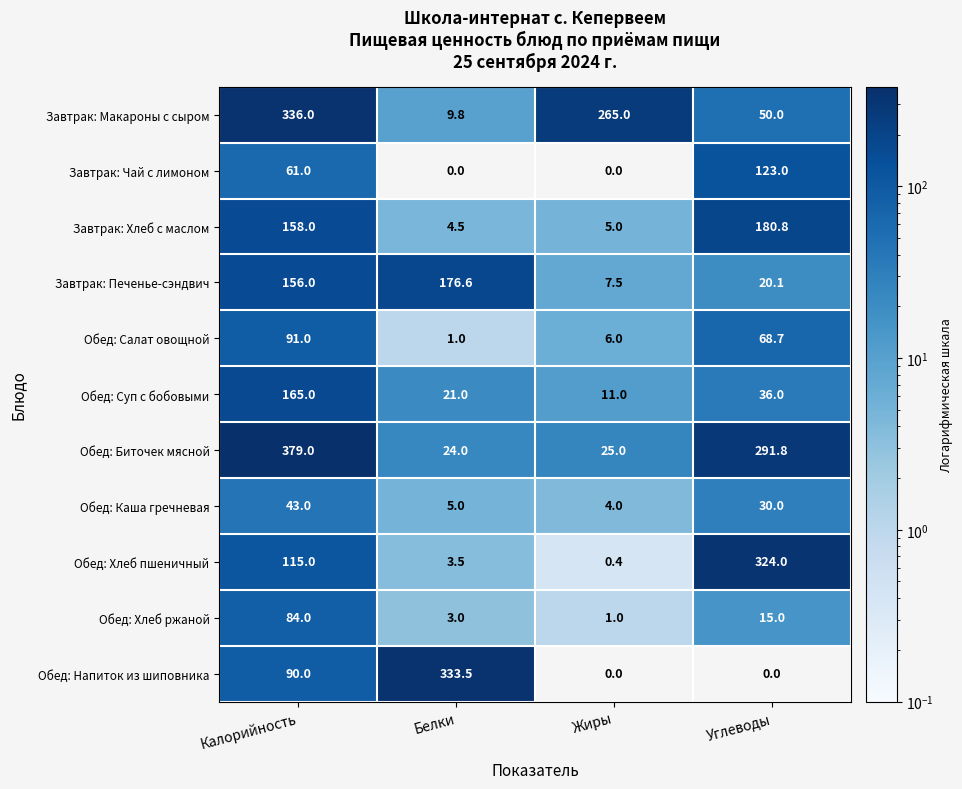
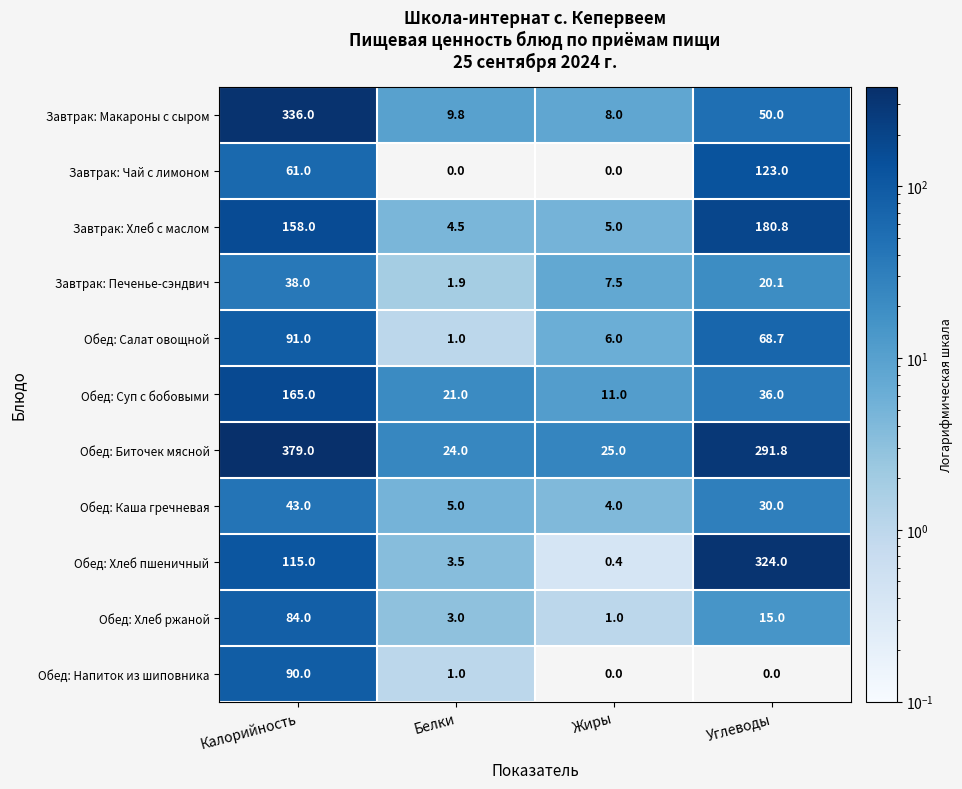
Завтрак: Макароны с сыром, Жиры: 265.0 -> 8.0
Завтрак: Печенье-сэндвич, Калорийность: 156.0 -> 38.0
Завтрак: Печенье-сэндвич, Белки: 176.6 -> 1.9
Обед: Напиток из шиповника, Белки: 333.5 -> 1.0
